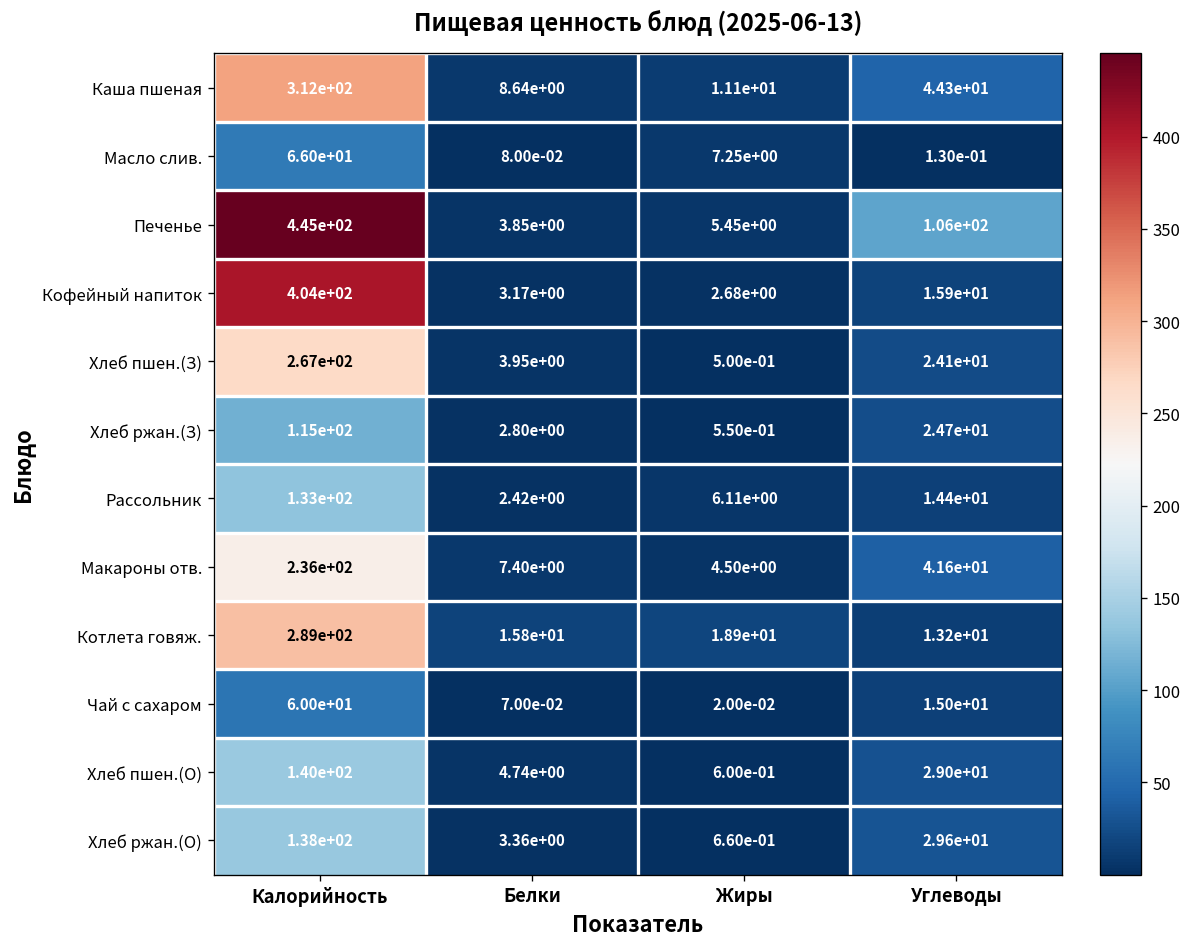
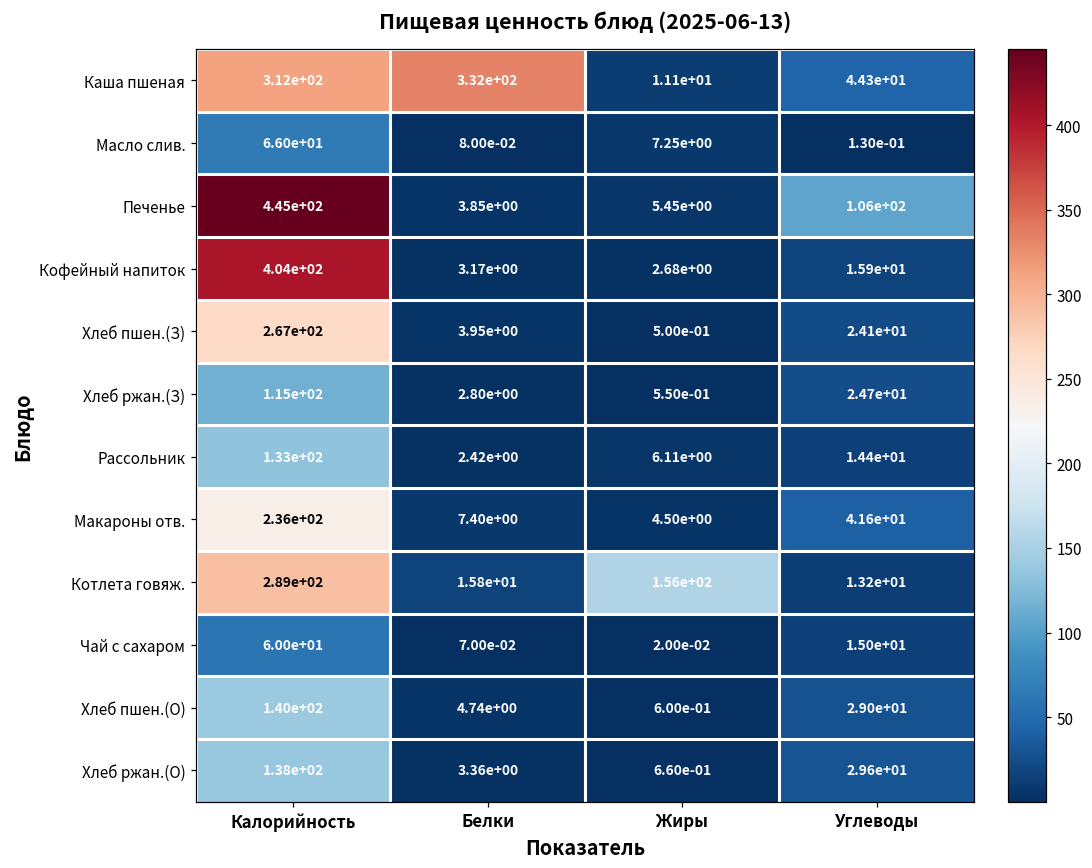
Каша пшеная, Белки: 8.64e+00 -> 3.32e+02
Котлета говяж., Жиры: 1.89e+01 -> 1.56e+02
